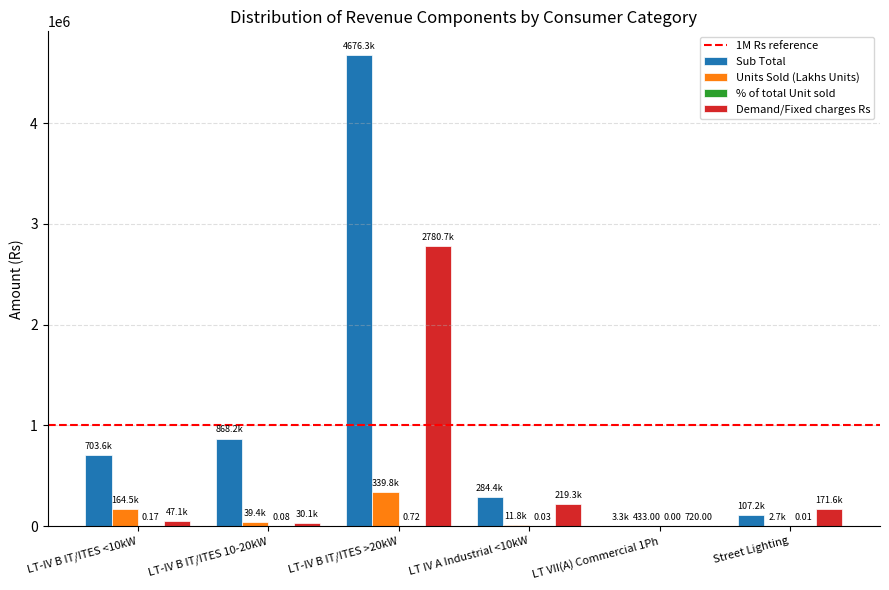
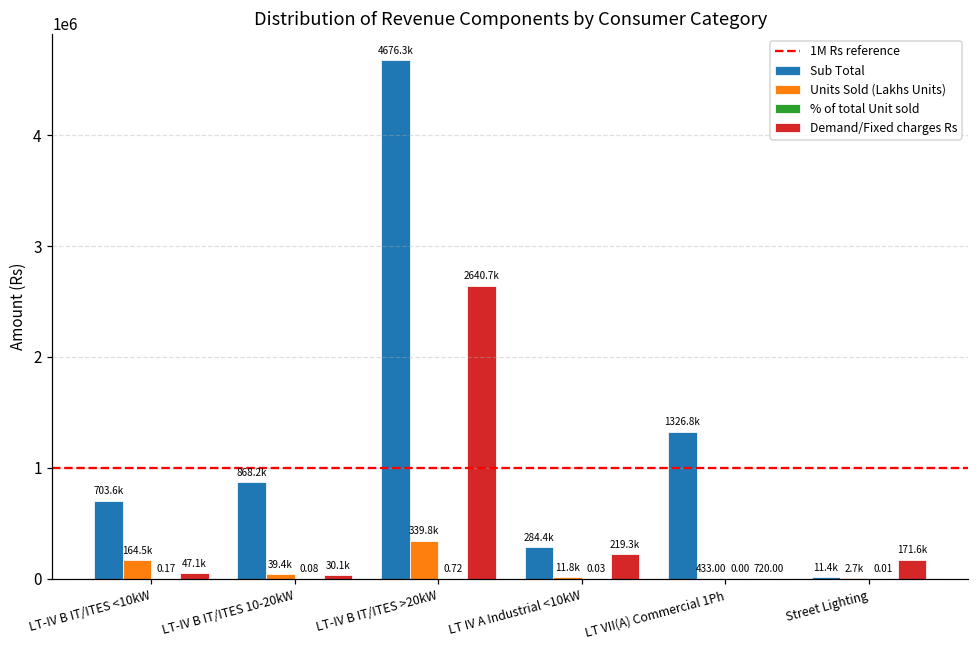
Demand/Fixed charges Rs, LT-IV B IT/ITES >20kW: 2780.7k -> 2640.7k
Sub Total, LT VII(A) Commercial 1Ph: 3.3k -> 1326.8k
Sub Total, Street Lighting: 107.2k -> 11.4k
